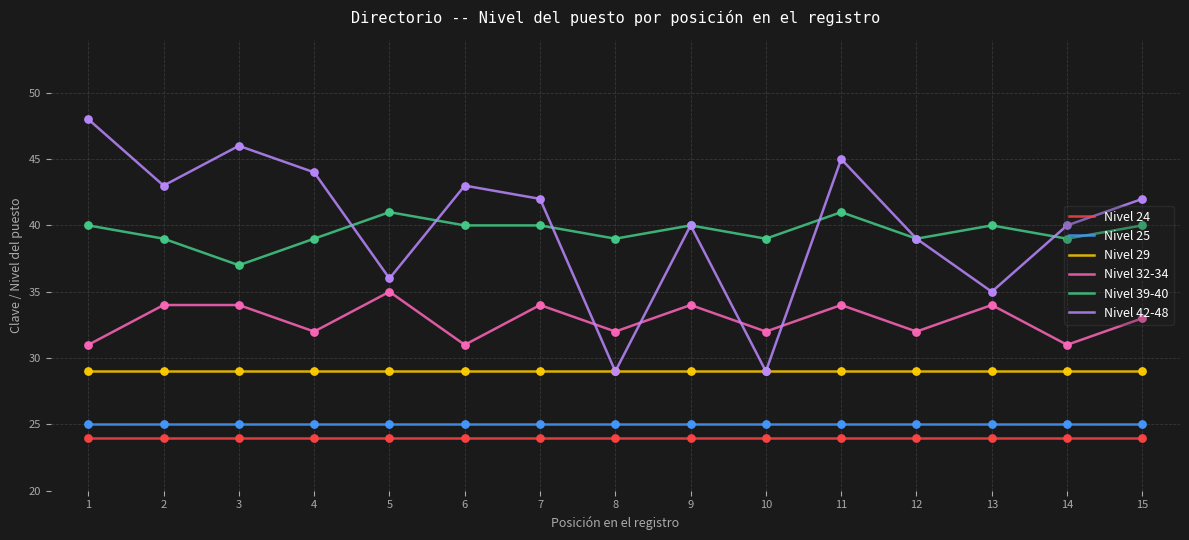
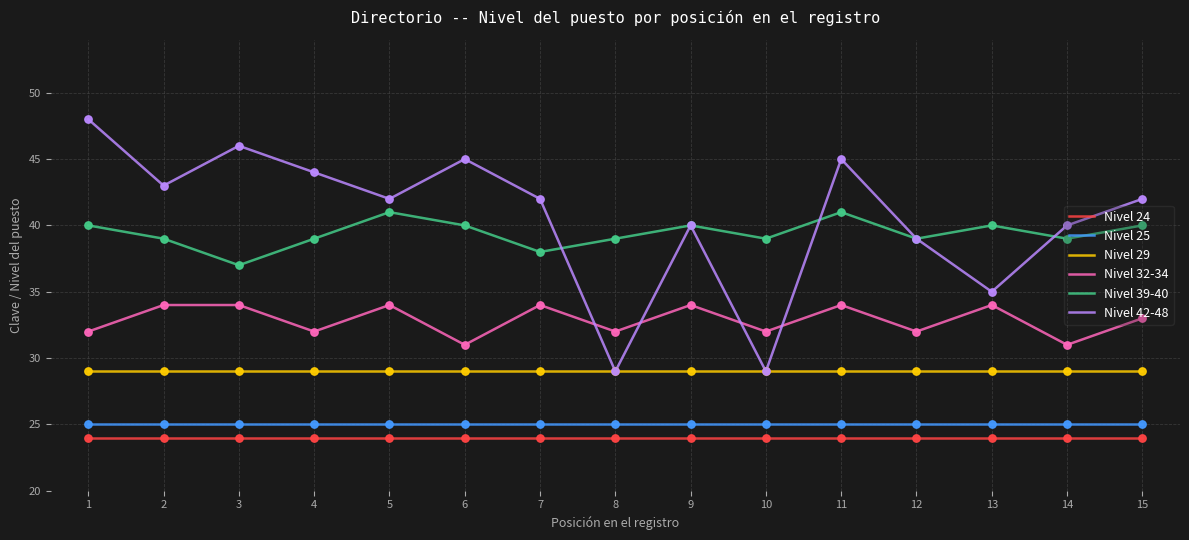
Nivel 32-34, 1: 31 -> 32
Nivel 32-34, 5: 35 -> 34
Nivel 42-48, 5: 36 -> 42
Nivel 42-48, 6: 43 -> 45
Nivel 39-40, 7: 40 -> 38
